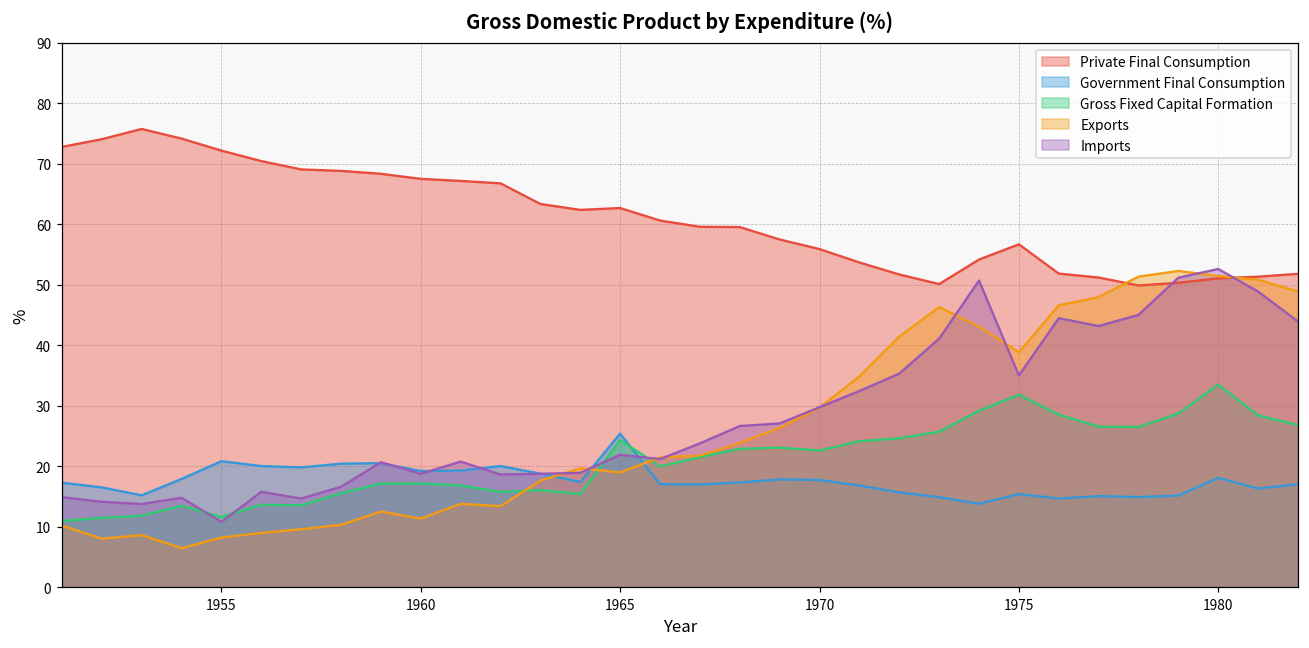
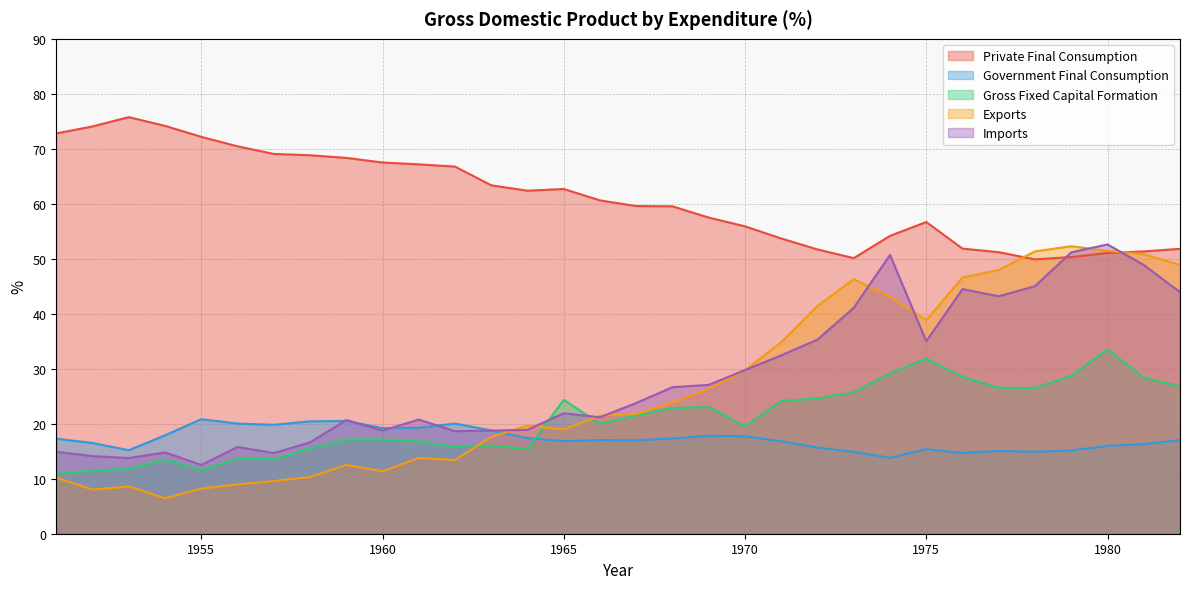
Imports, 1955: 11 -> 13
Government Final Consumption, 1965: 25 -> 17
Gross Fixed Capital Formation, 1970: 23 -> 20
Government Final Consumption, 1980: 18 -> 16
